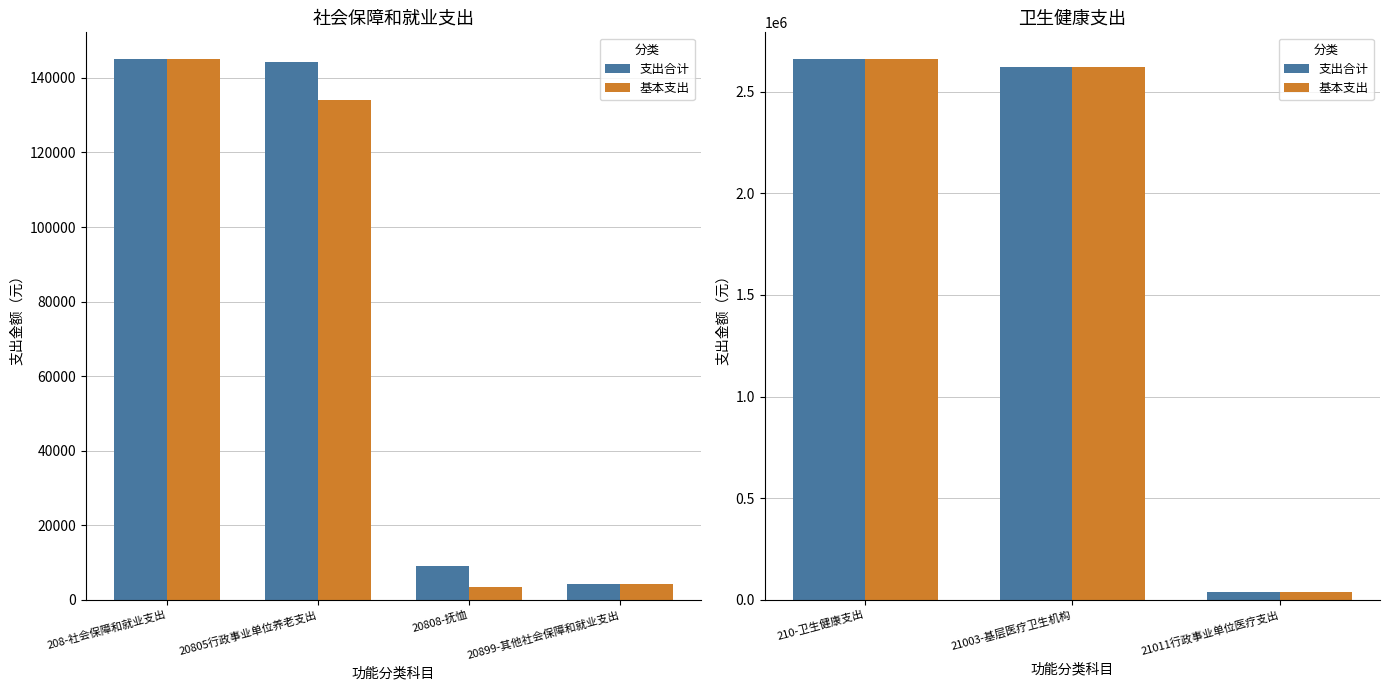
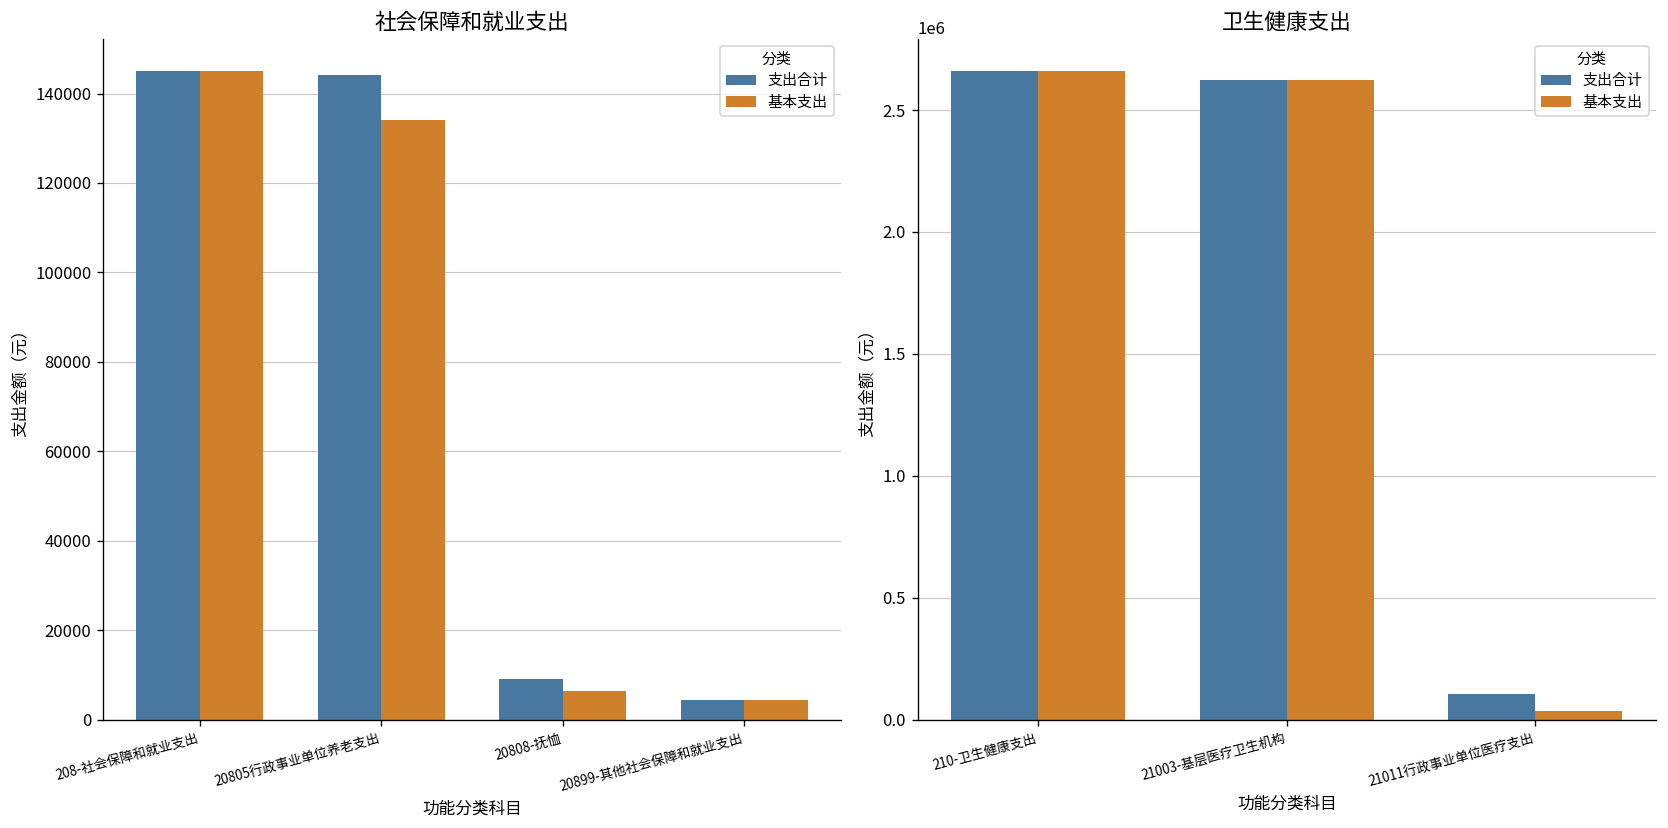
社会保障和就业支出, 基本支出, 20808-抚恤: 3000 -> 6000
卫生健康支出, 支出合计, 21011行政事业单位医疗支出: 40000 -> 100000
